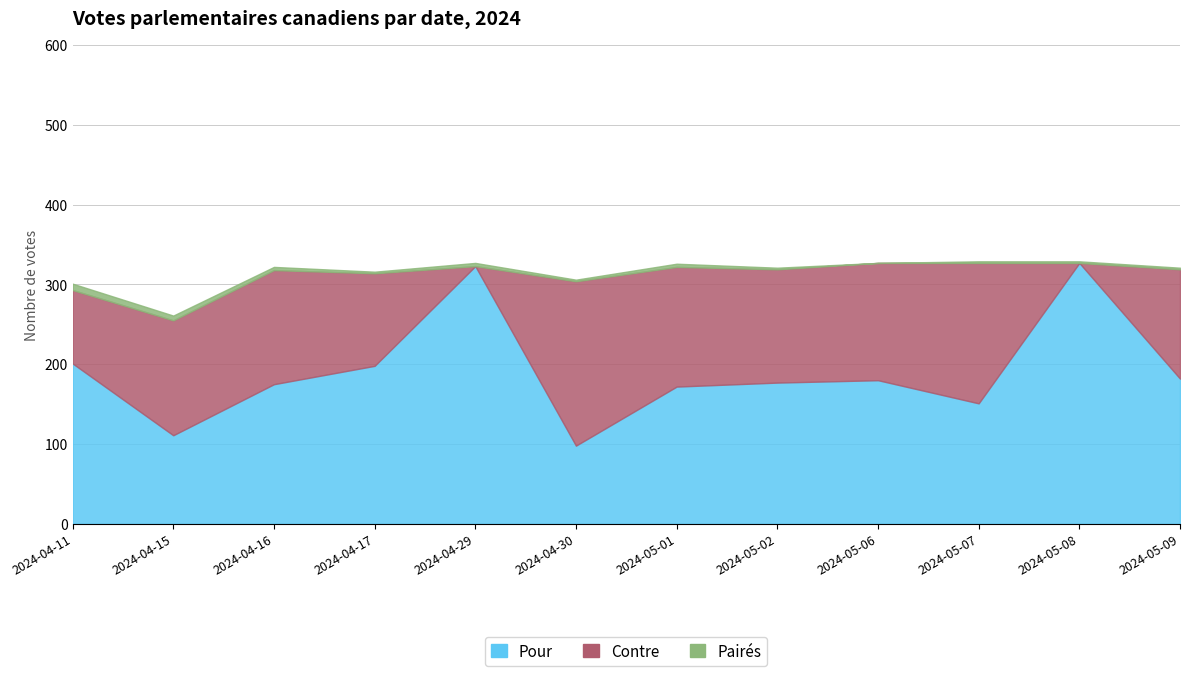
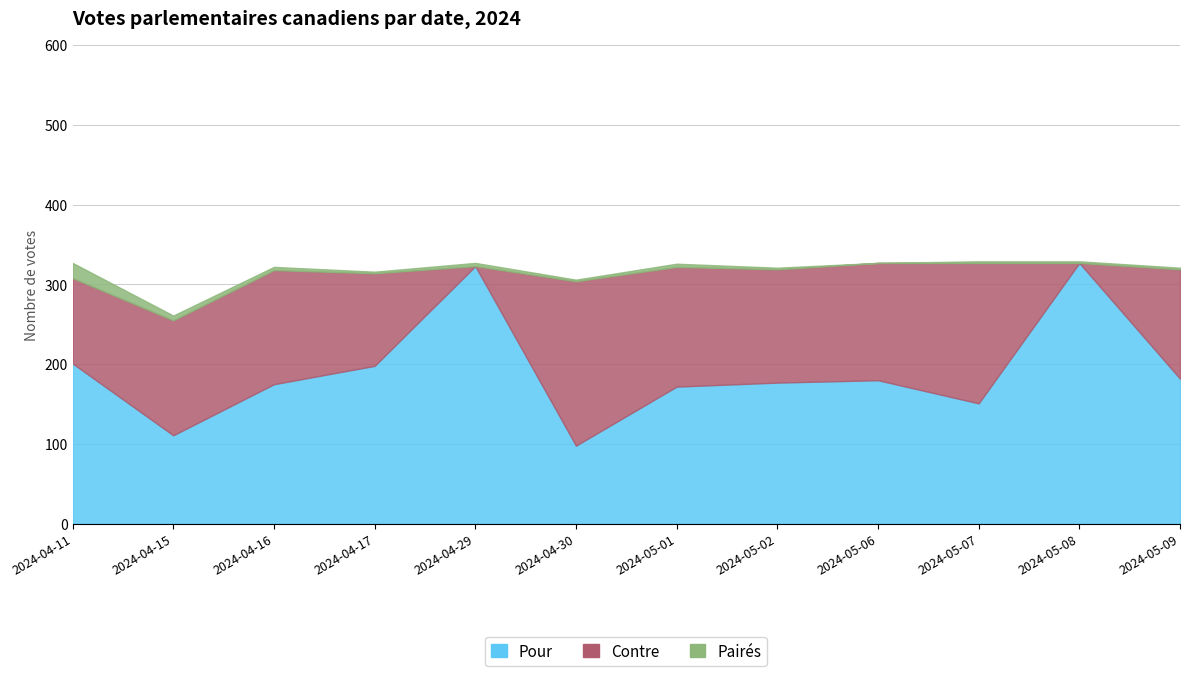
Contre, 2024-04-11: 90 -> 110
Pairés, 2024-04-11: 10 -> 20
